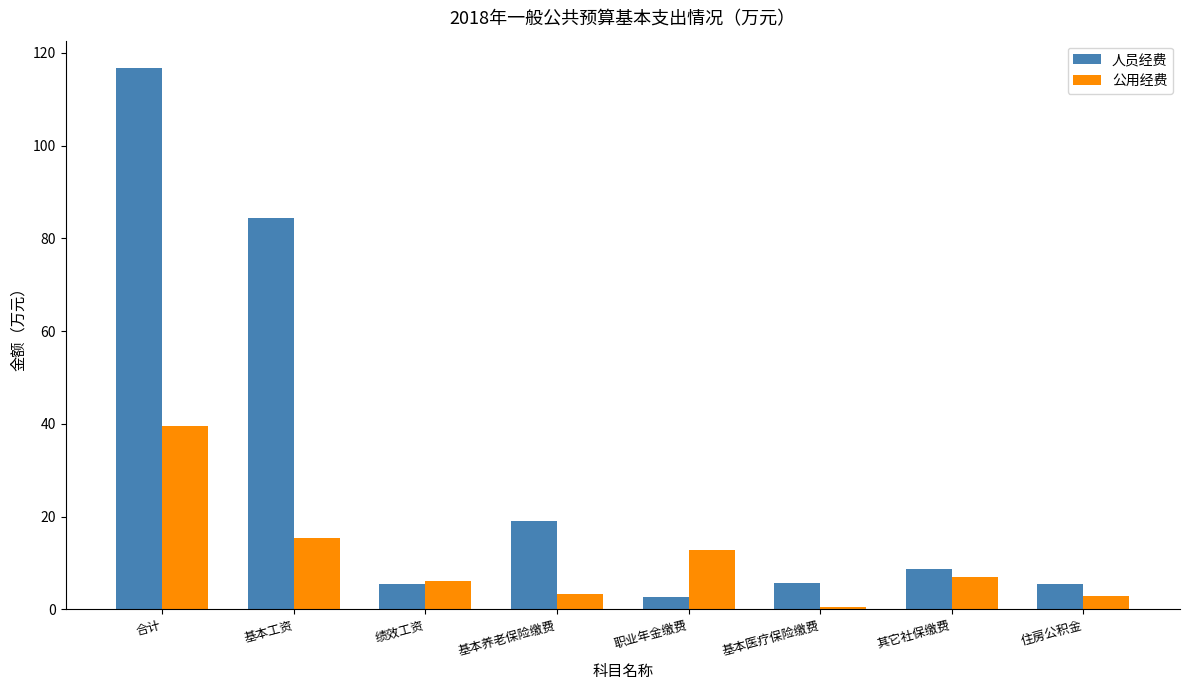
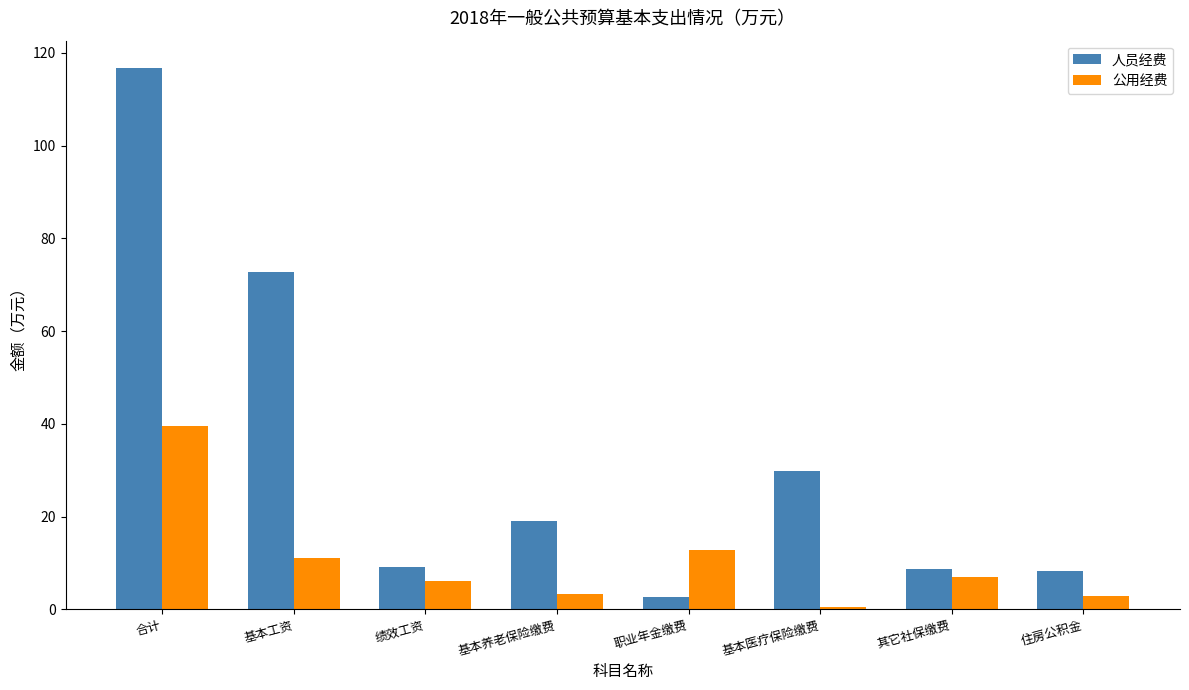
人员经费, 基本工资: 84 -> 73
公用经费, 基本工资: 15 -> 11
人员经费, 绩效工资: 6 -> 9
人员经费, 基本医疗保险缴费: 6 -> 30
人员经费, 住房公积金: 5 -> 8
